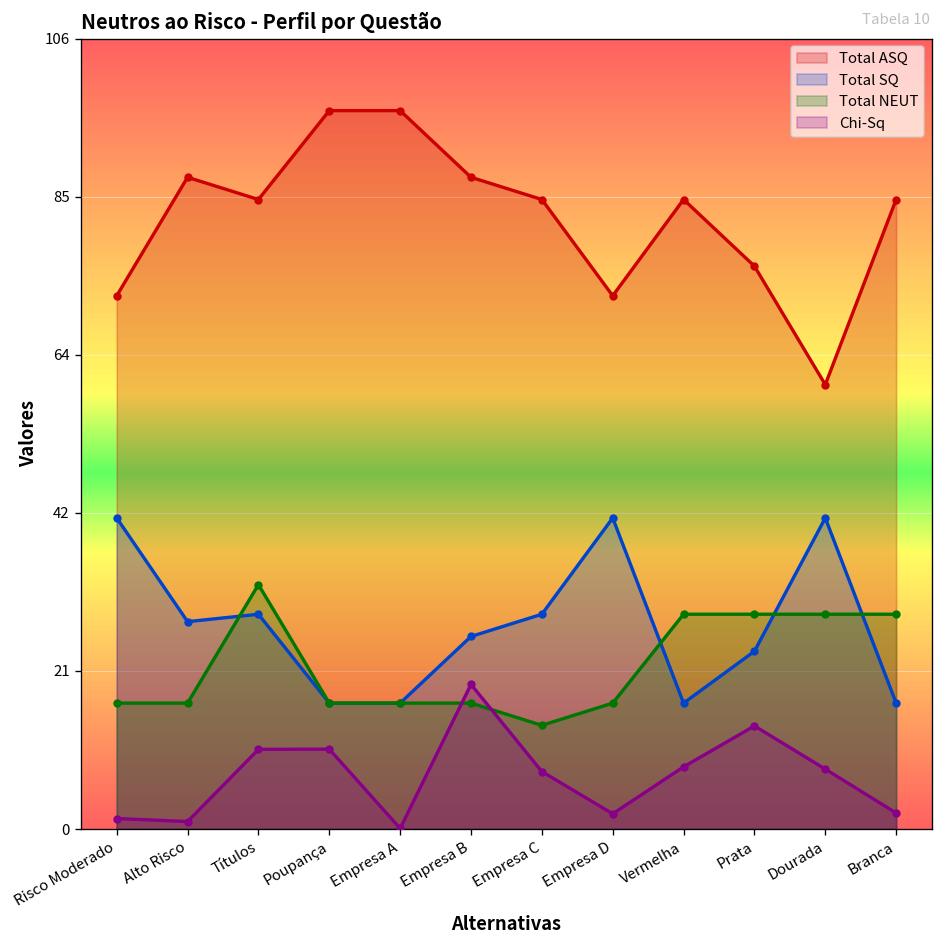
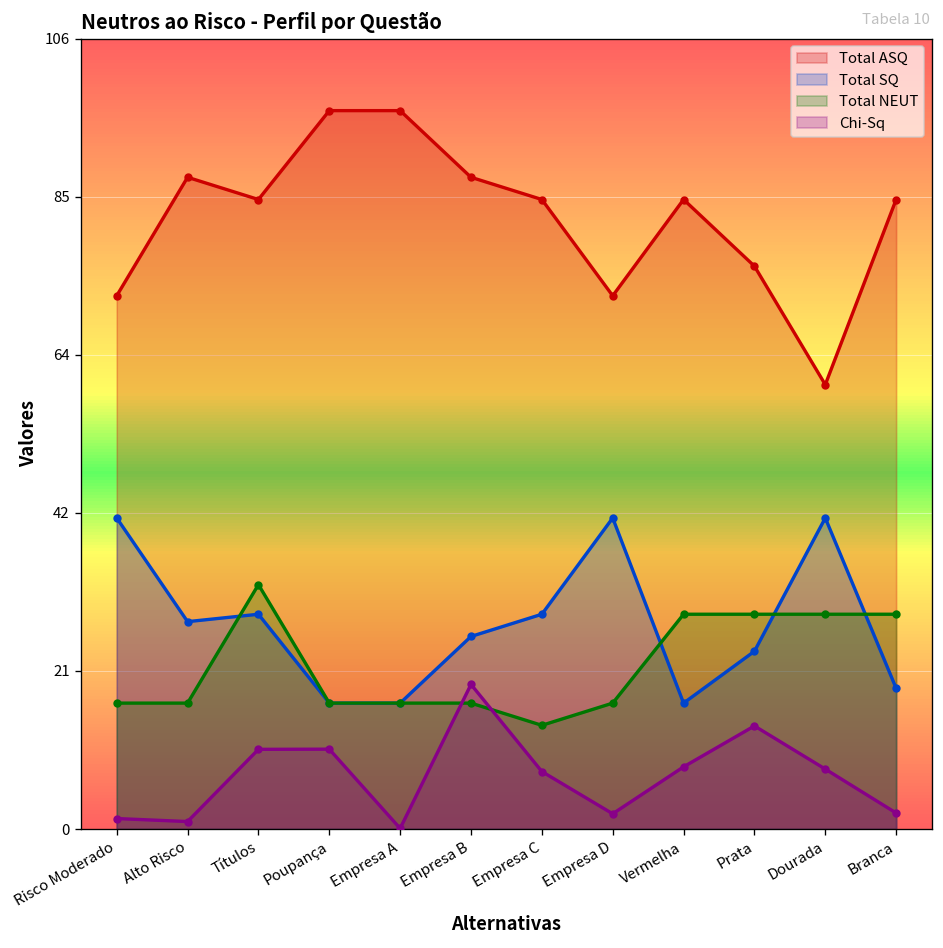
Total SQ, Branca: 17 -> 19
